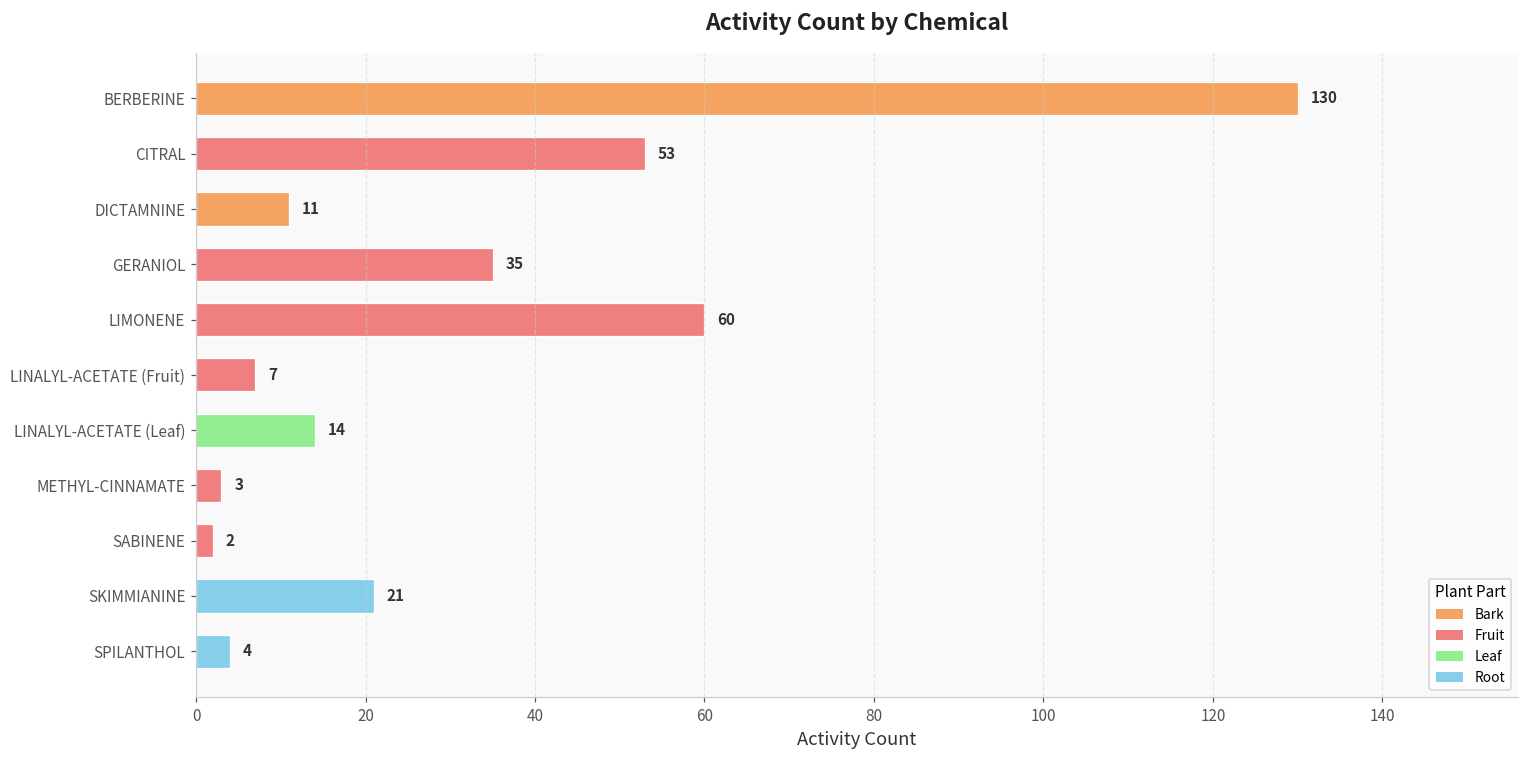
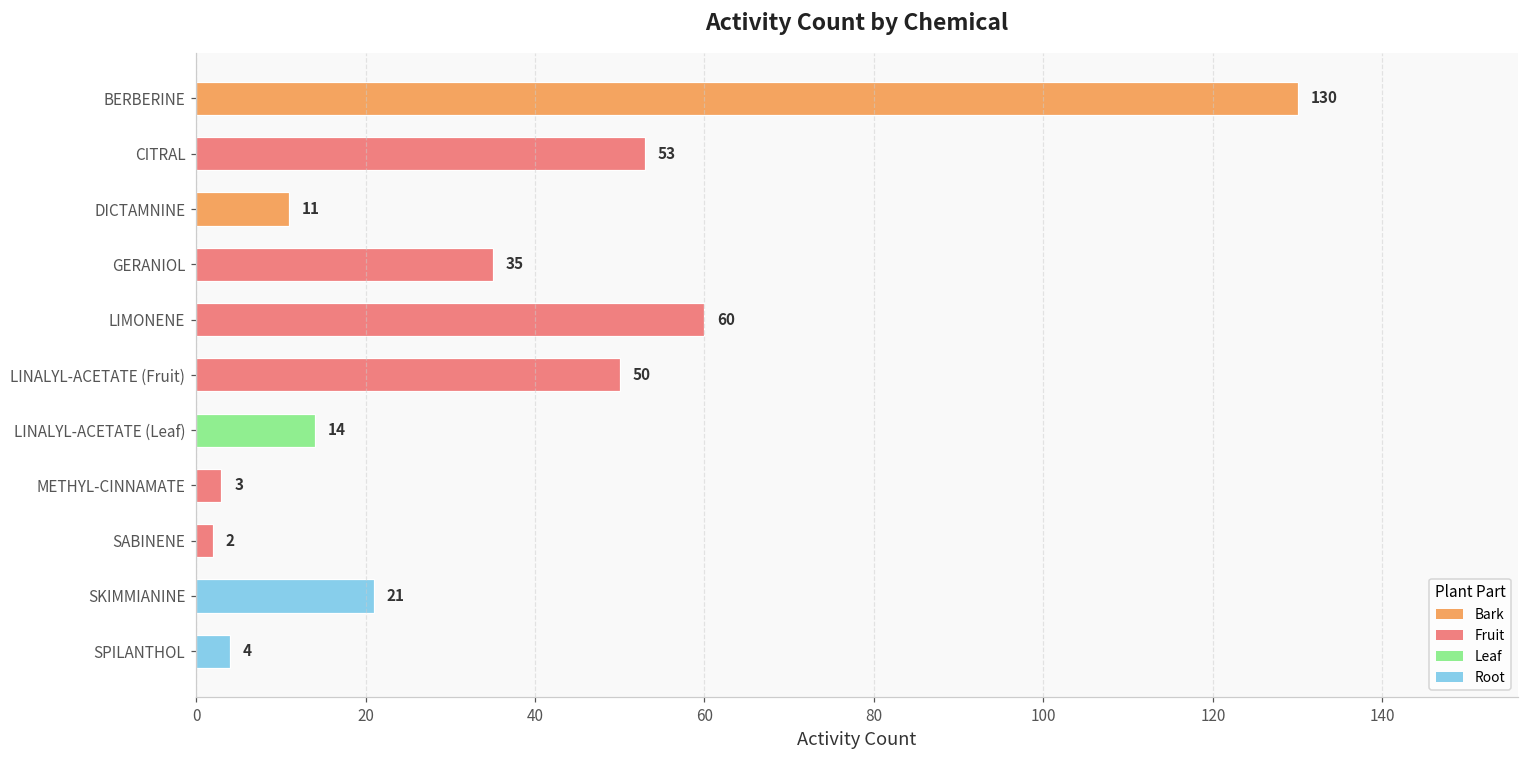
LINALYL-ACETATE (Fruit): 7 -> 50
